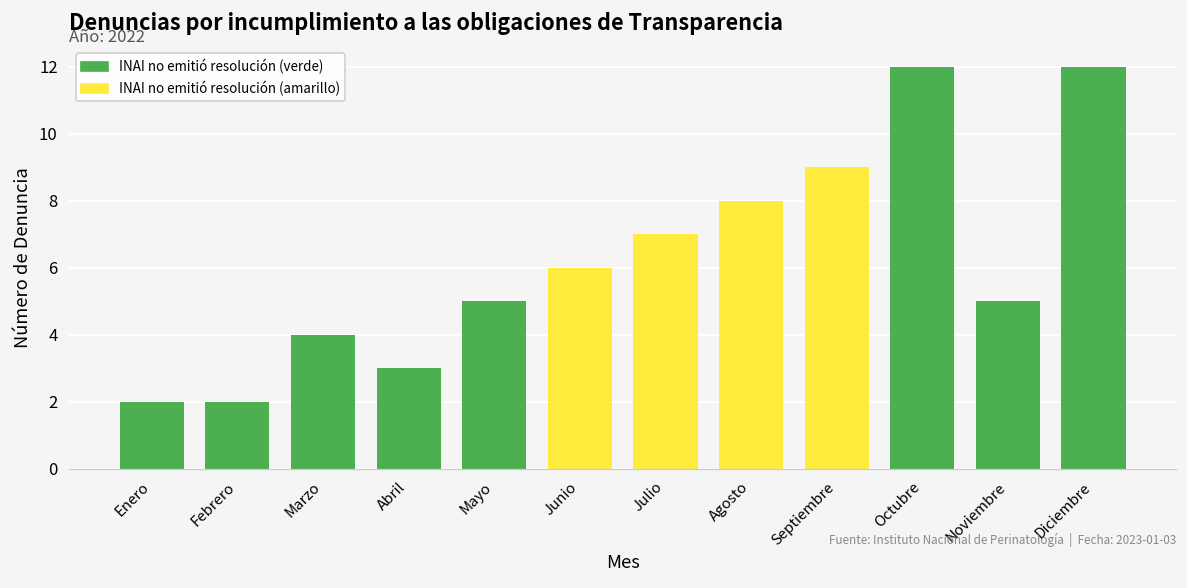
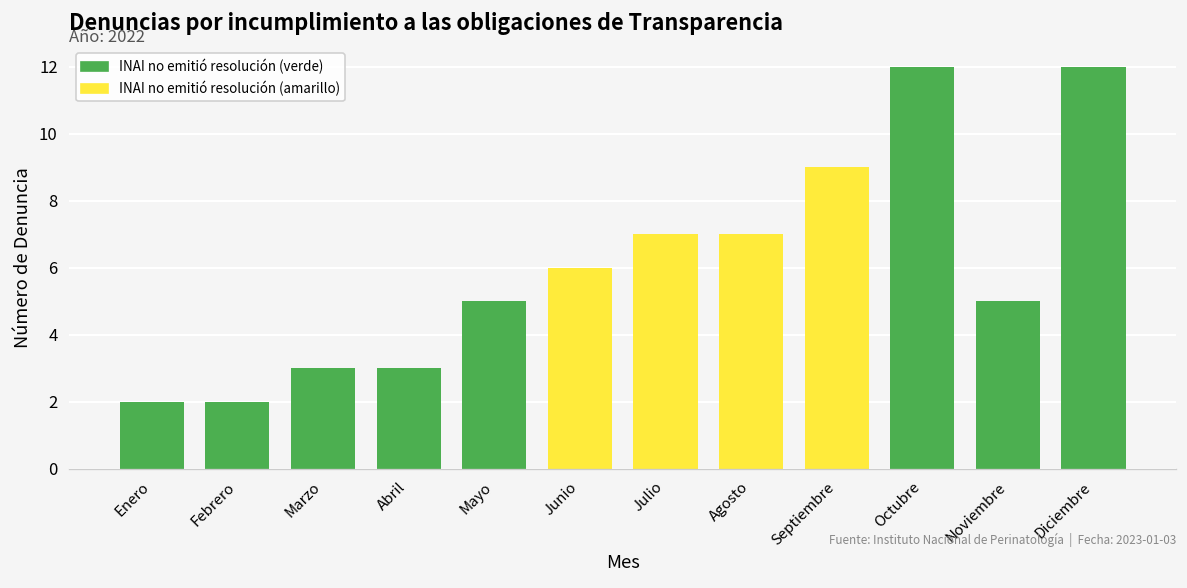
Marzo: 4 -> 3
Agosto: 8 -> 7
